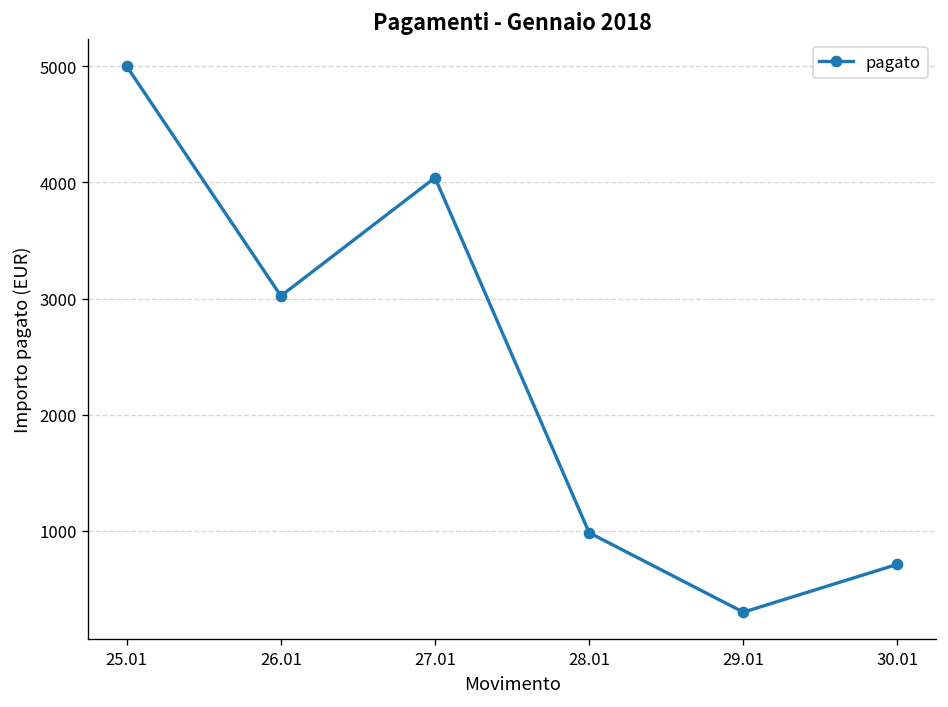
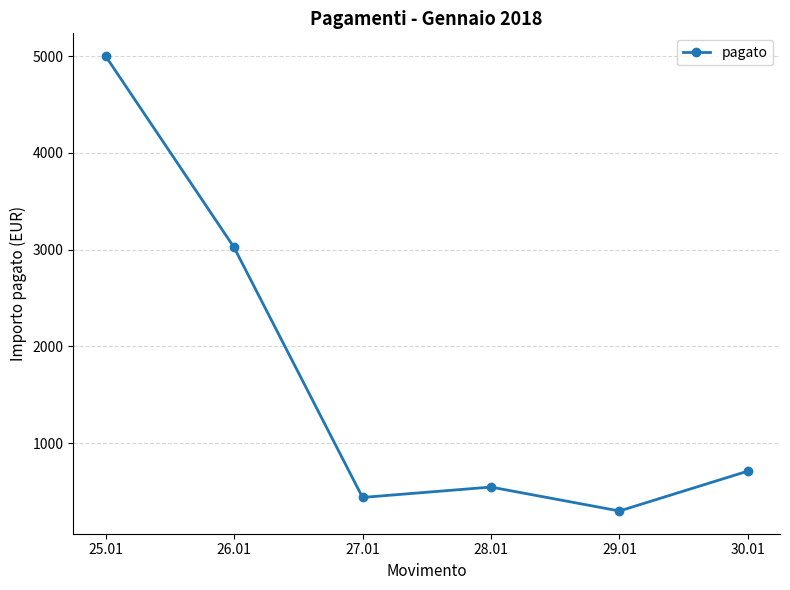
27.01: 4000 -> 400
28.01: 1000 -> 500
